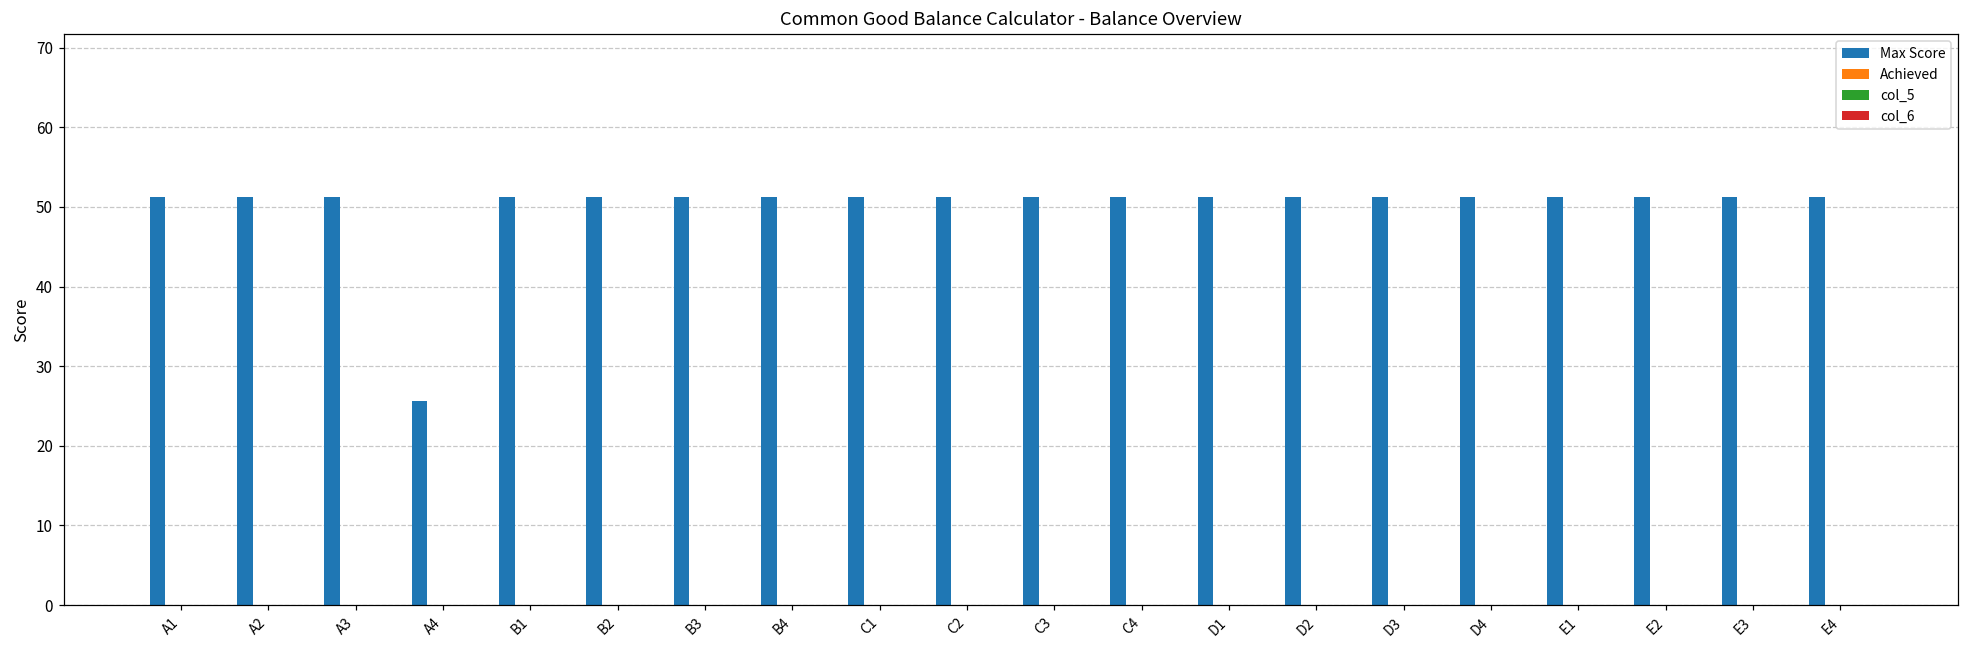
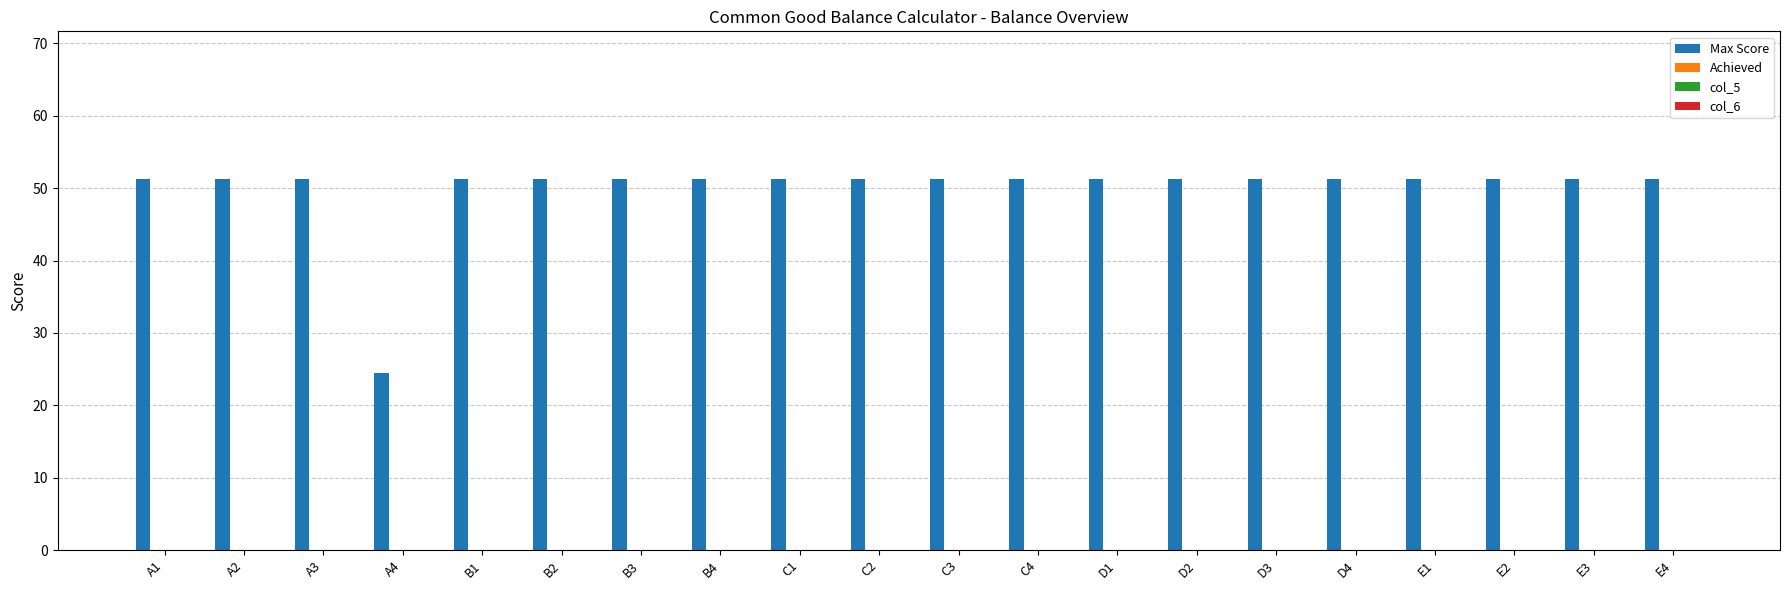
Max Score, A4: 26 -> 24
